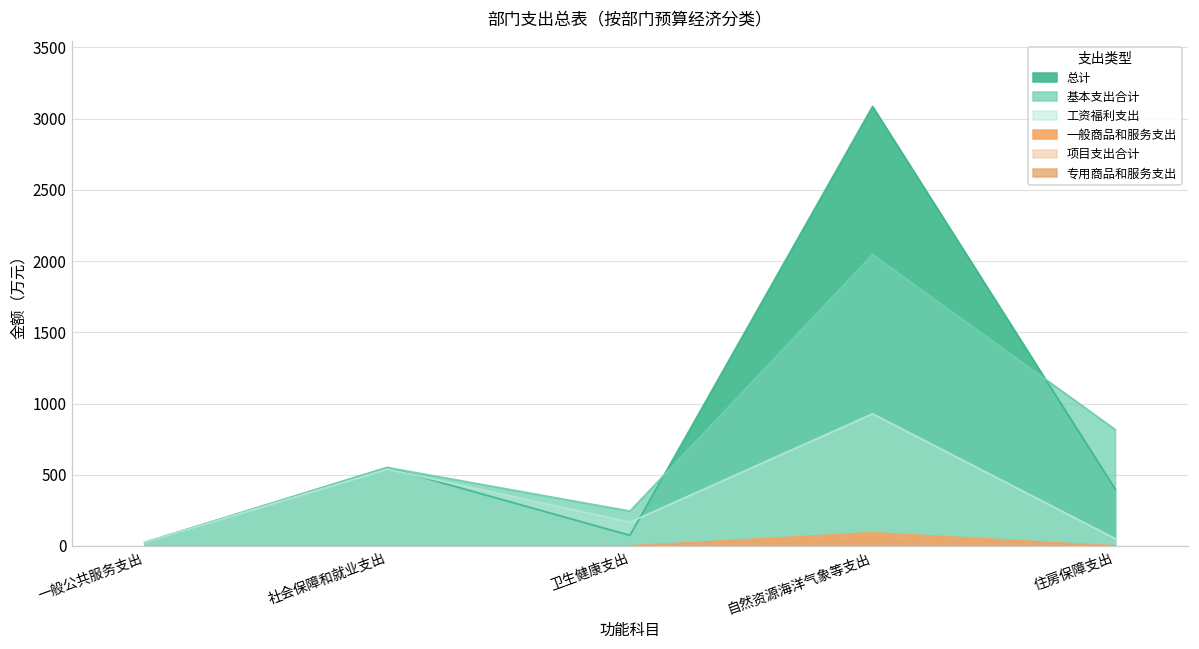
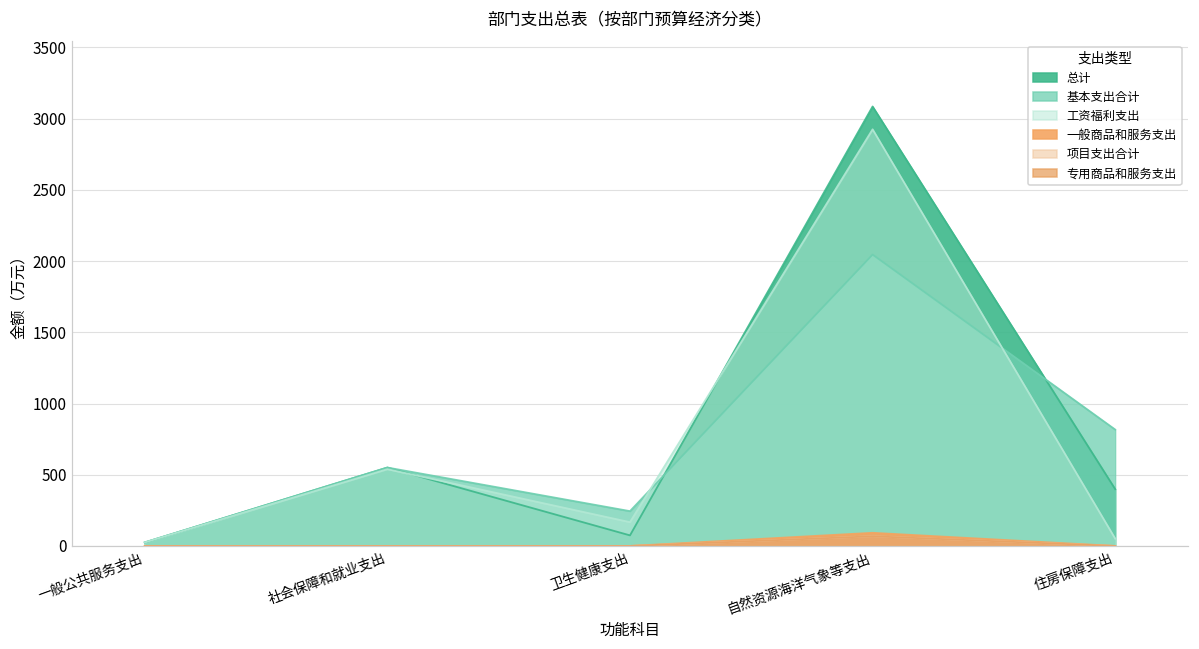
工资福利支出, 自然资源海洋气象等支出: 930 -> 2920
